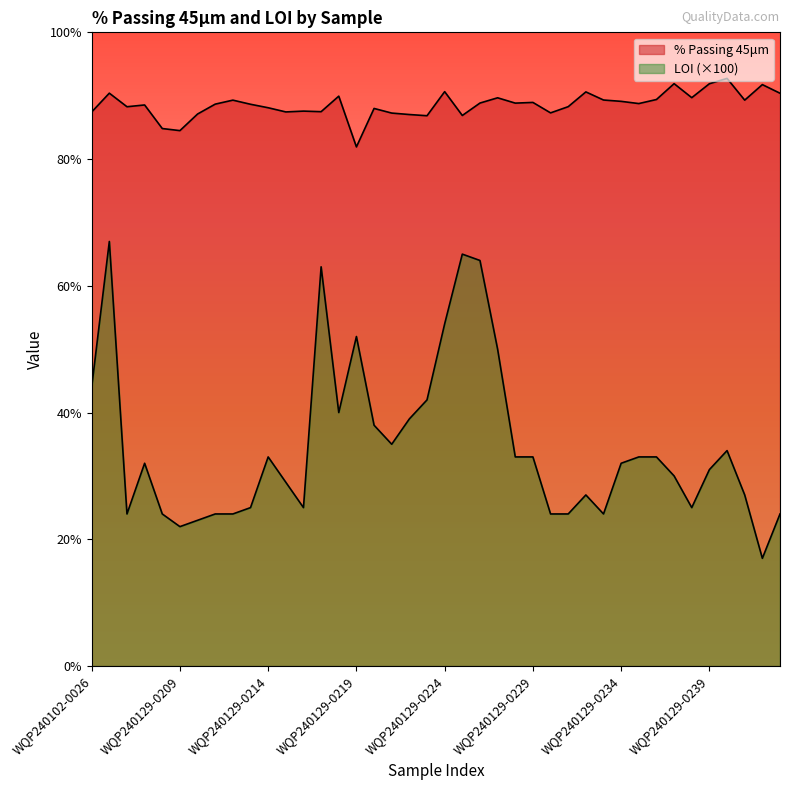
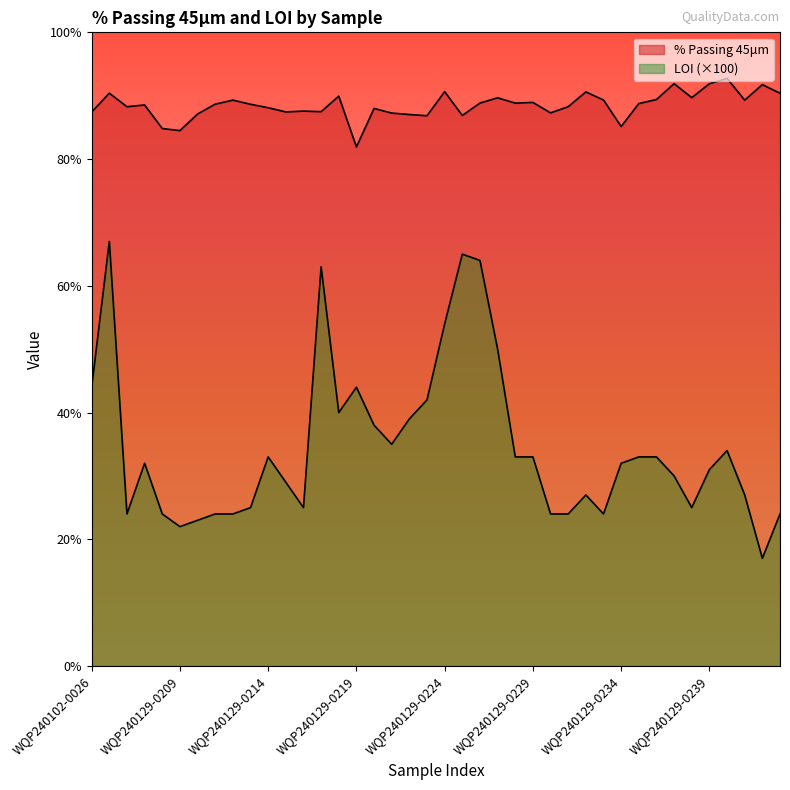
LOI (×100), WQP240129-0219: 52% -> 44%
% Passing 45μm, WQP240129-0234: 89% -> 85%
